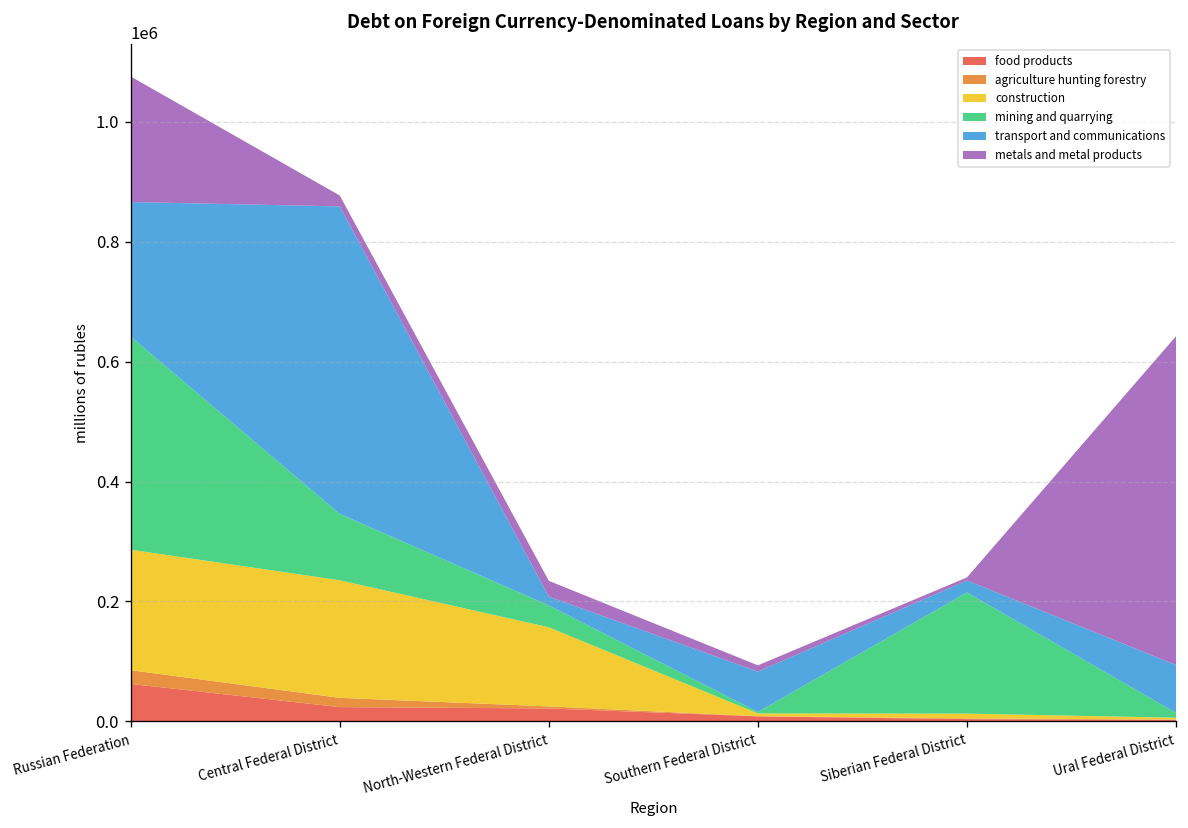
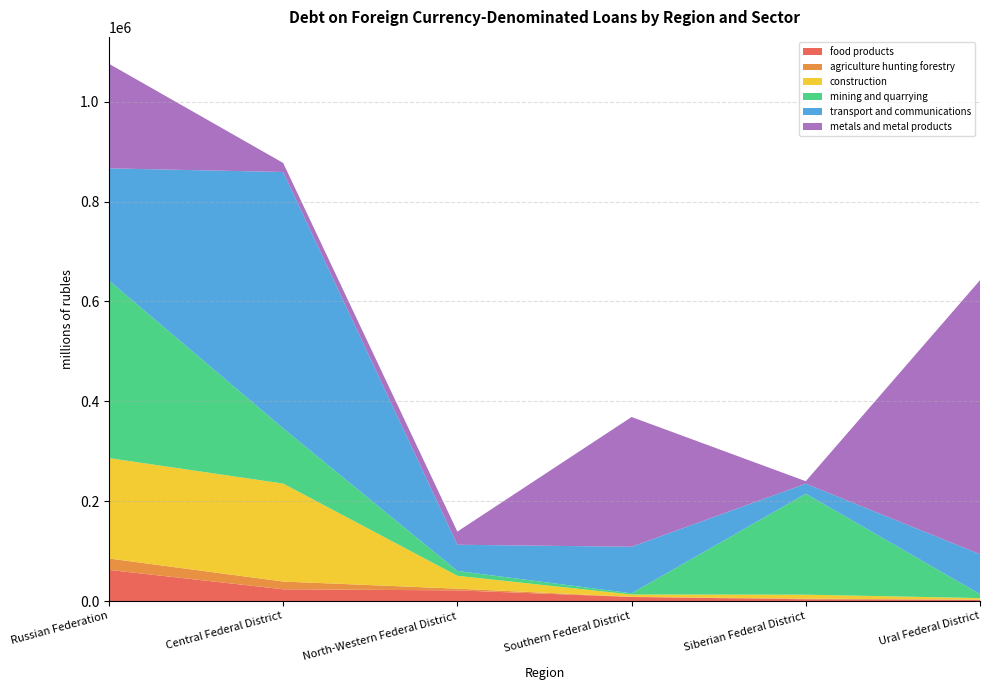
construction, North-Western Federal District: 130000 -> 30000
mining and quarrying, North-Western Federal District: 40000 -> 10000
transport and communications, North-Western Federal District: 10000 -> 50000
transport and communications, Southern Federal District: 70000 -> 90000
metals and metal products, Southern Federal District: 10000 -> 260000
